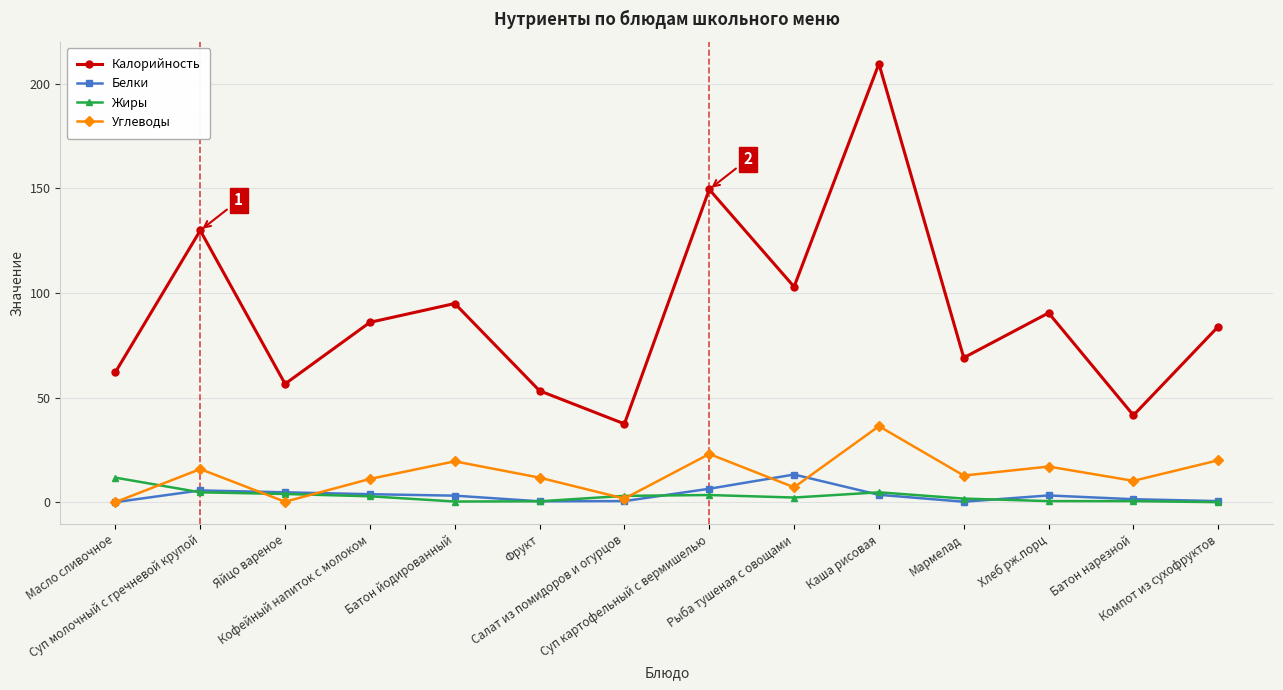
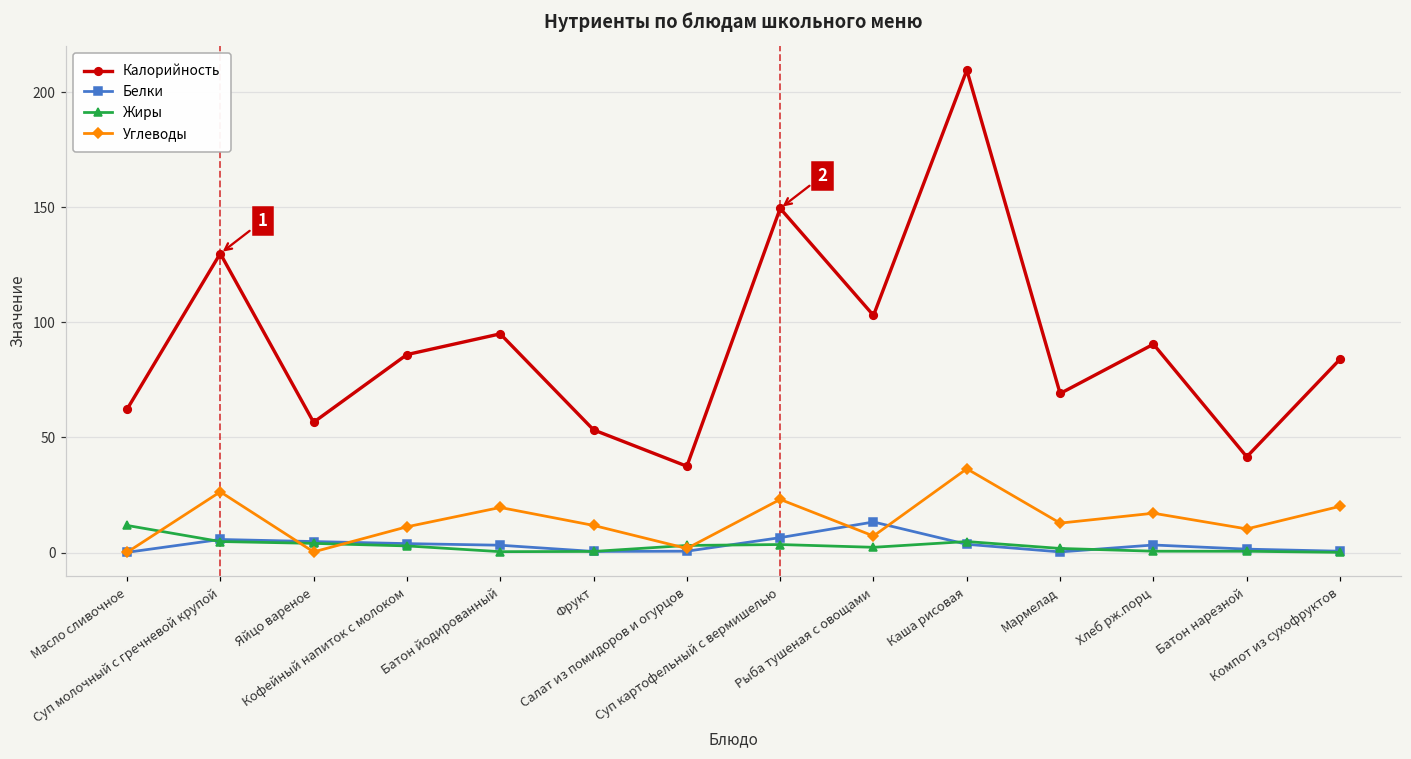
Углеводы, Суп молочный с гречневой крупой: 16 -> 26
